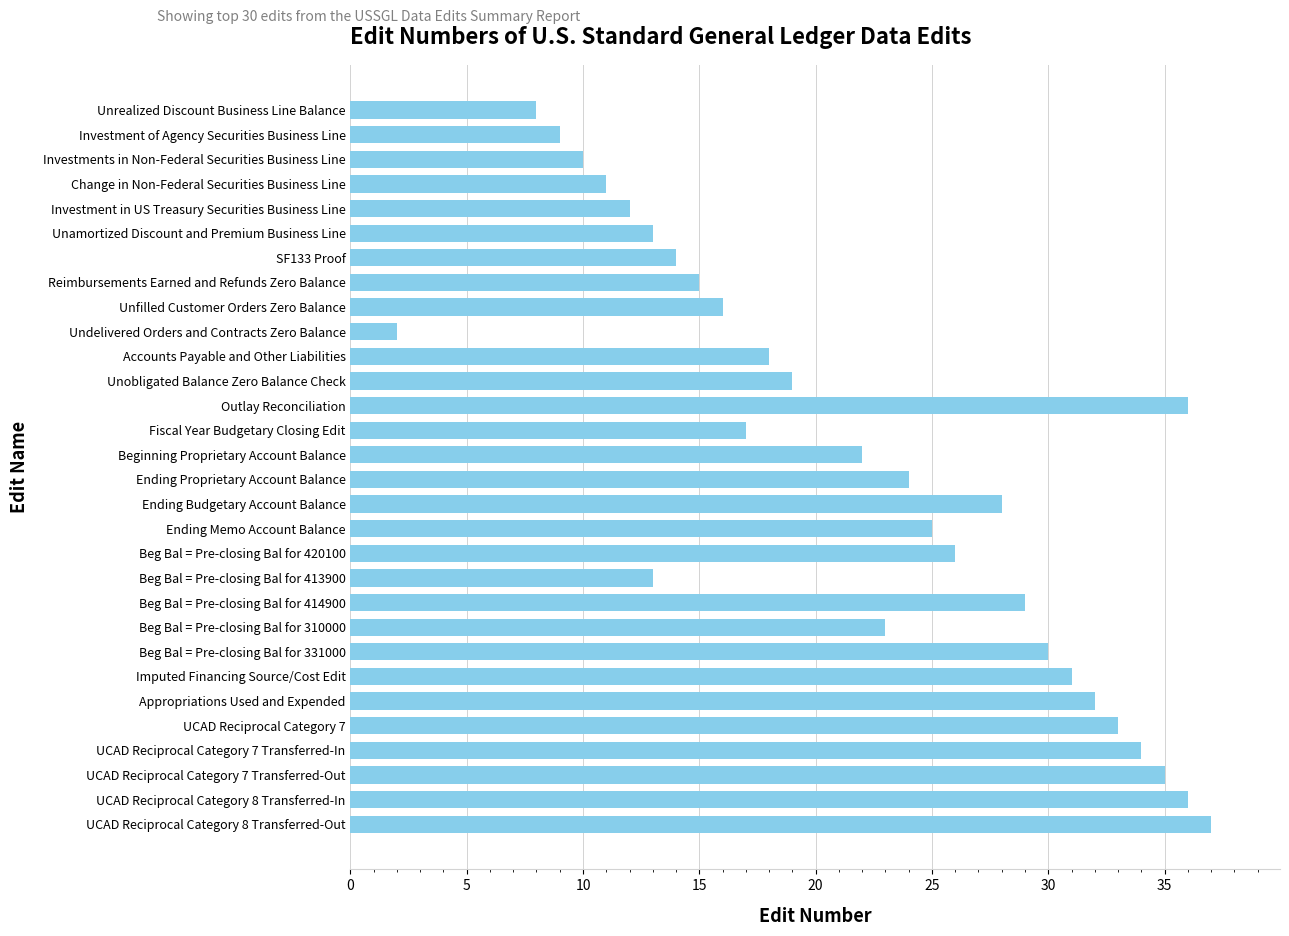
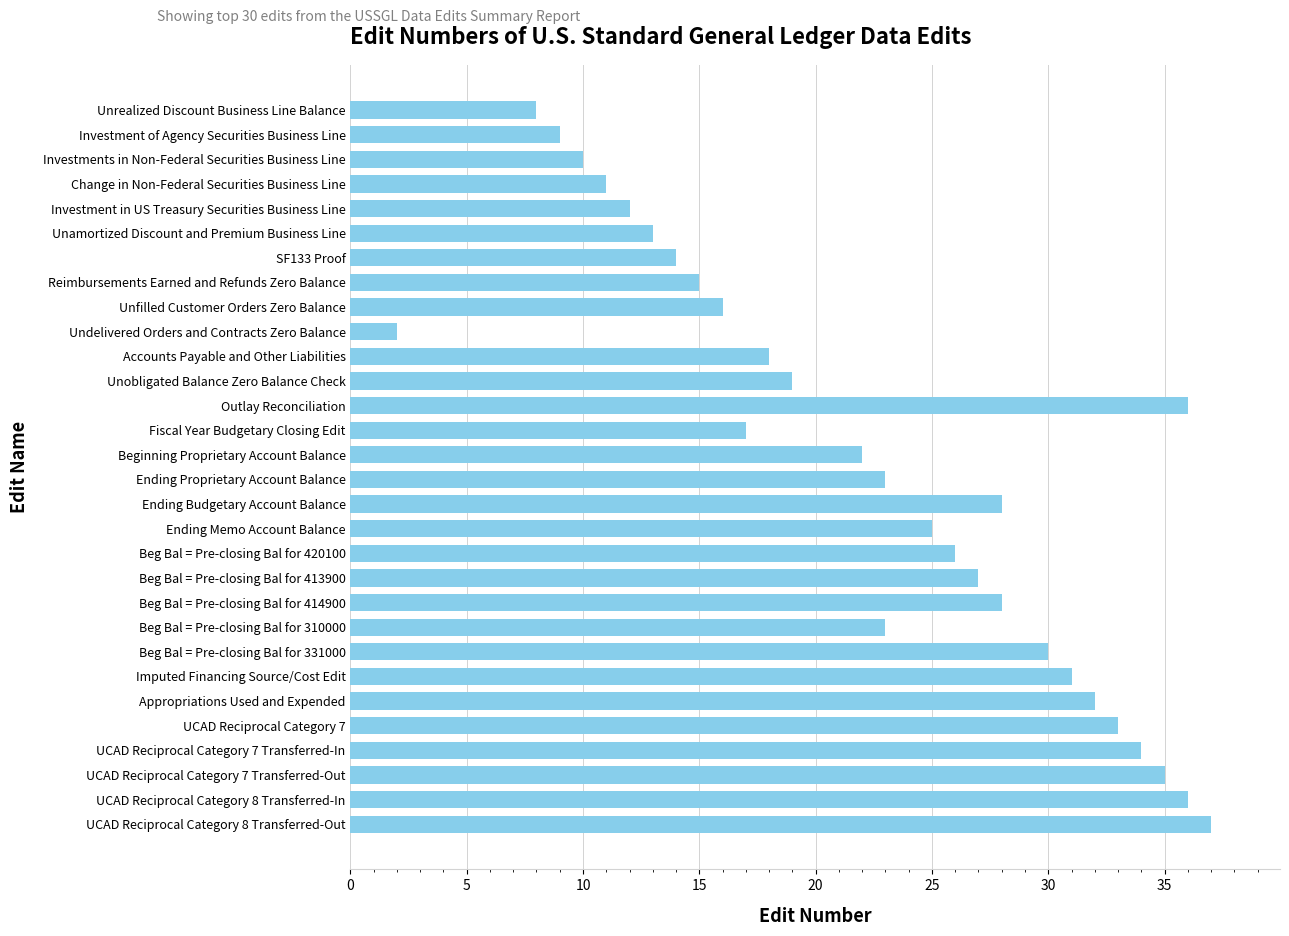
Ending Proprietary Account Balance: 24 -> 23
Beg Bal = Pre-closing Bal for 413900: 13 -> 27
Beg Bal = Pre-closing Bal for 414900: 29 -> 28
